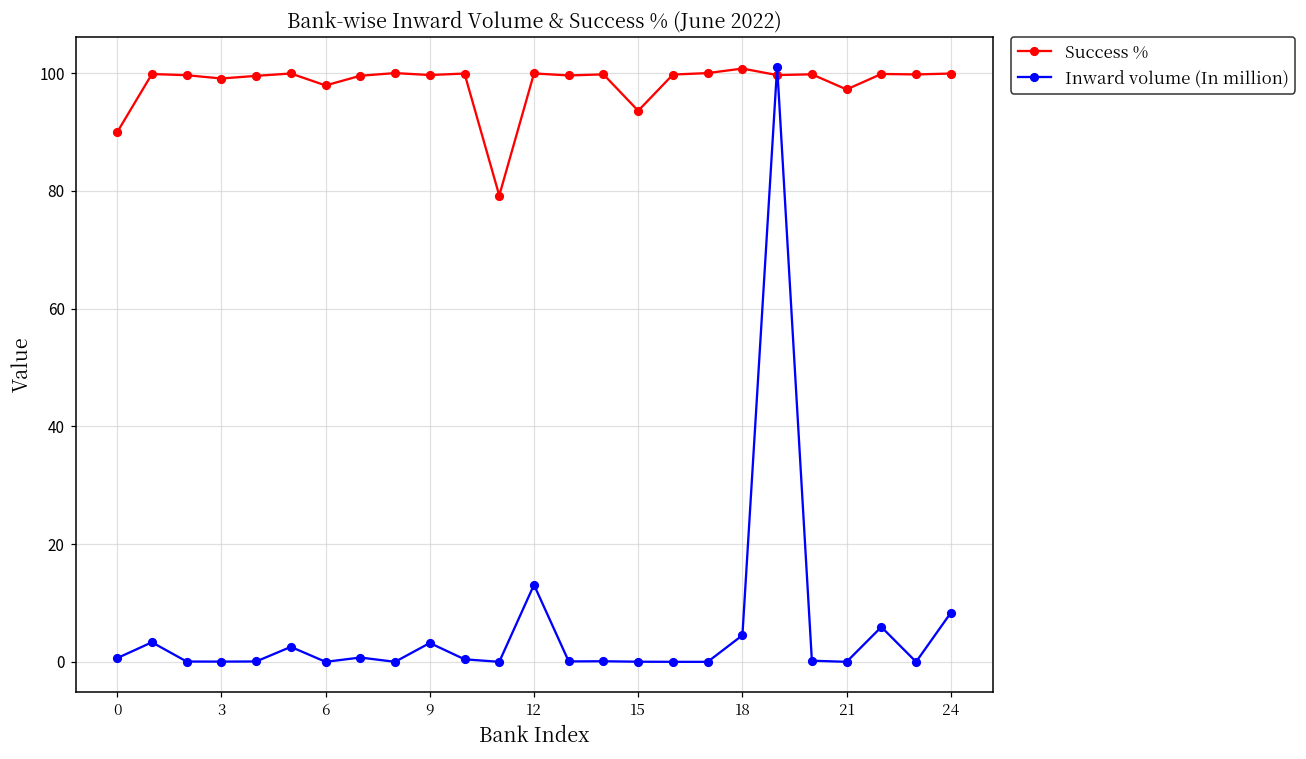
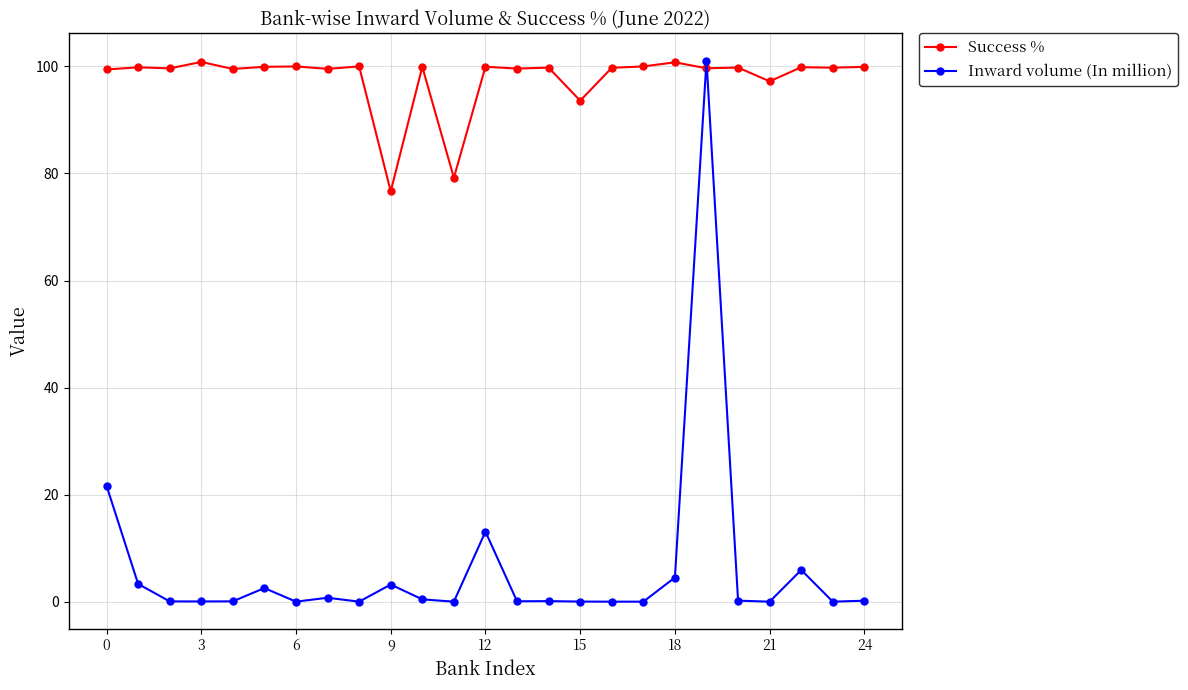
Success %, 0: 90 -> 99
Inward volume (In million), 0: 1 -> 22
Success %, 3: 99 -> 101
Success %, 6: 98 -> 100
Success %, 9: 100 -> 77
Inward volume (In million), 24: 8 -> 0
